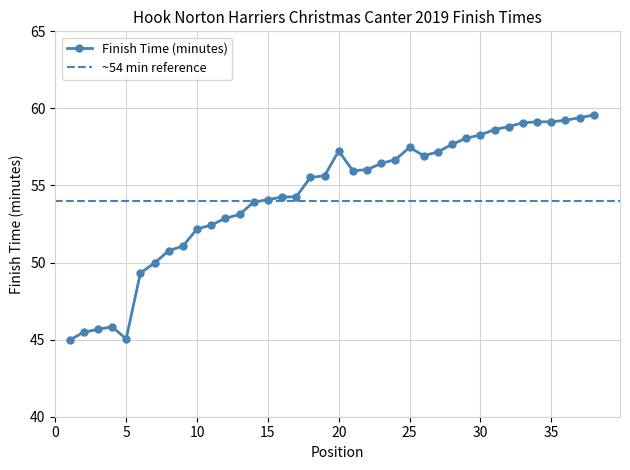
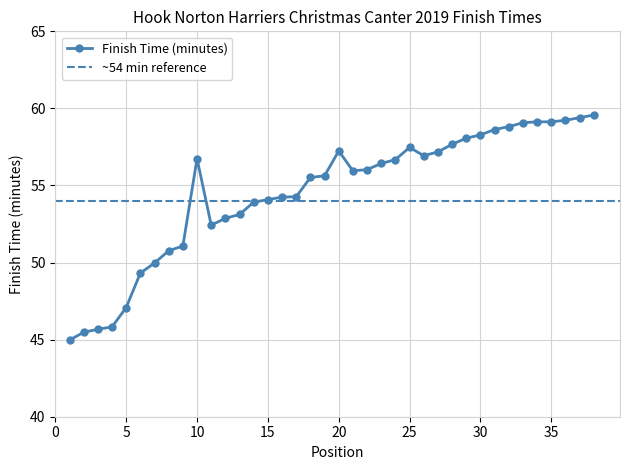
5: 45.1 -> 47.1
10: 52.2 -> 56.7
